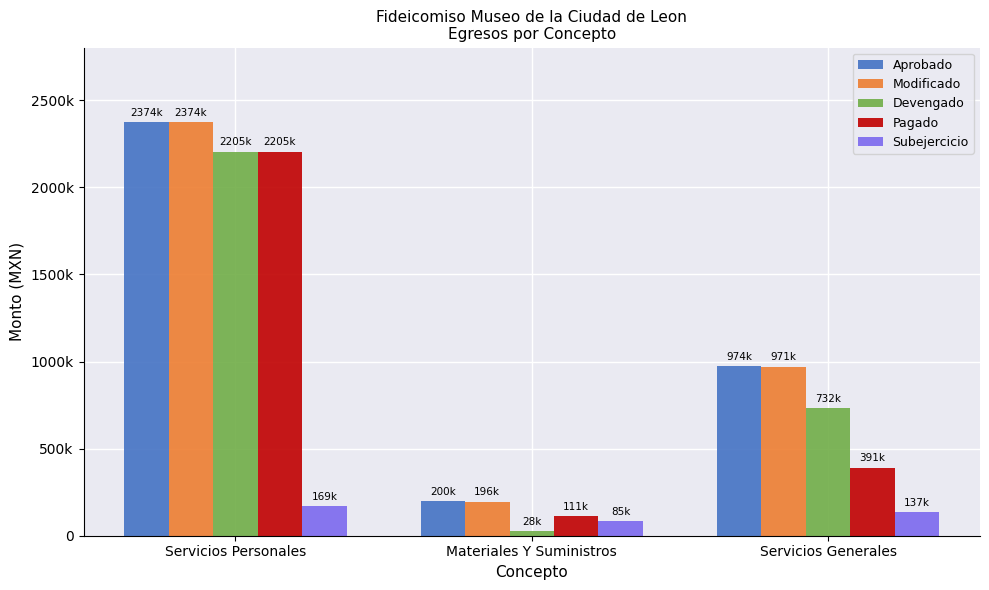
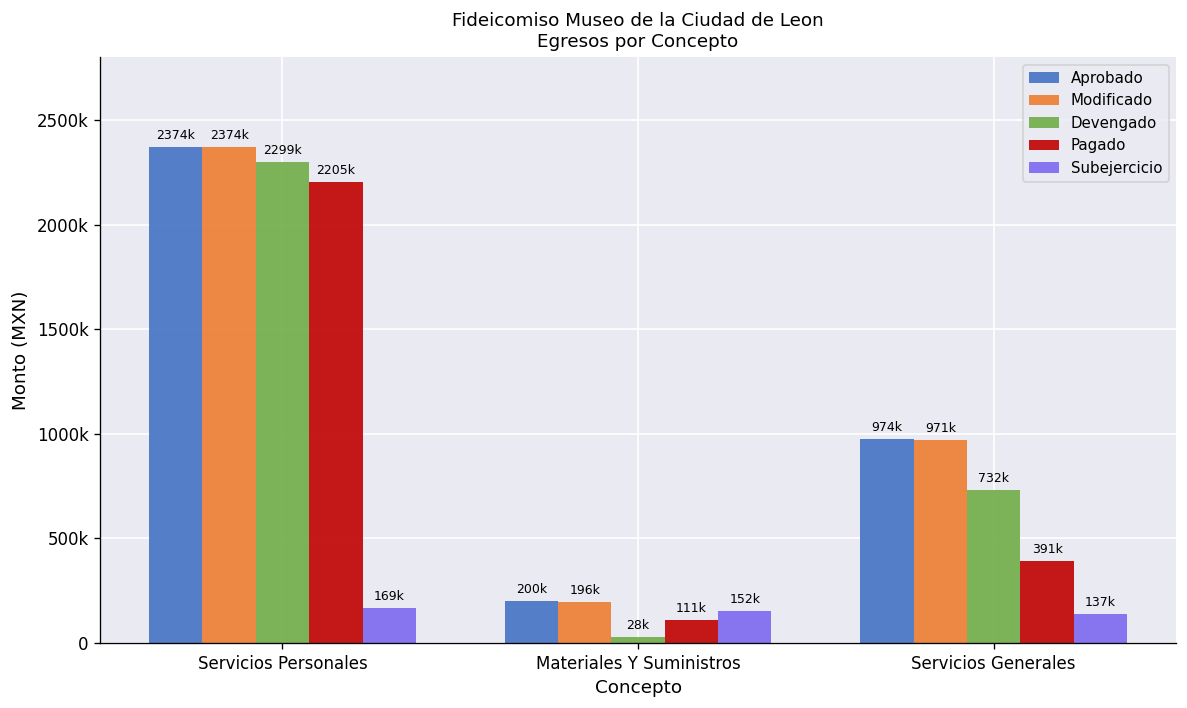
Devengado, Servicios Personales: 2205k -> 2299k
Subejercicio, Materiales Y Suministros: 85k -> 152k
